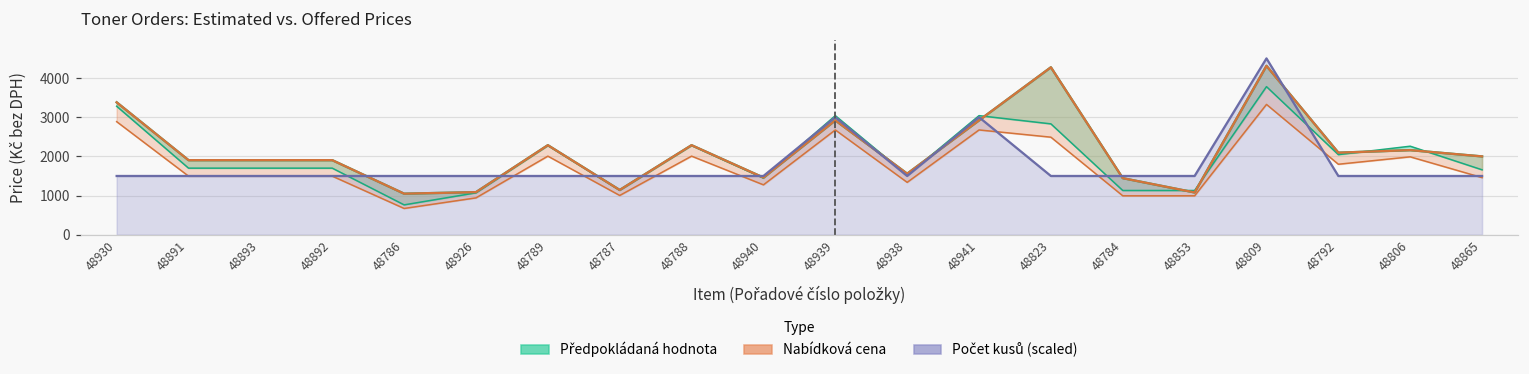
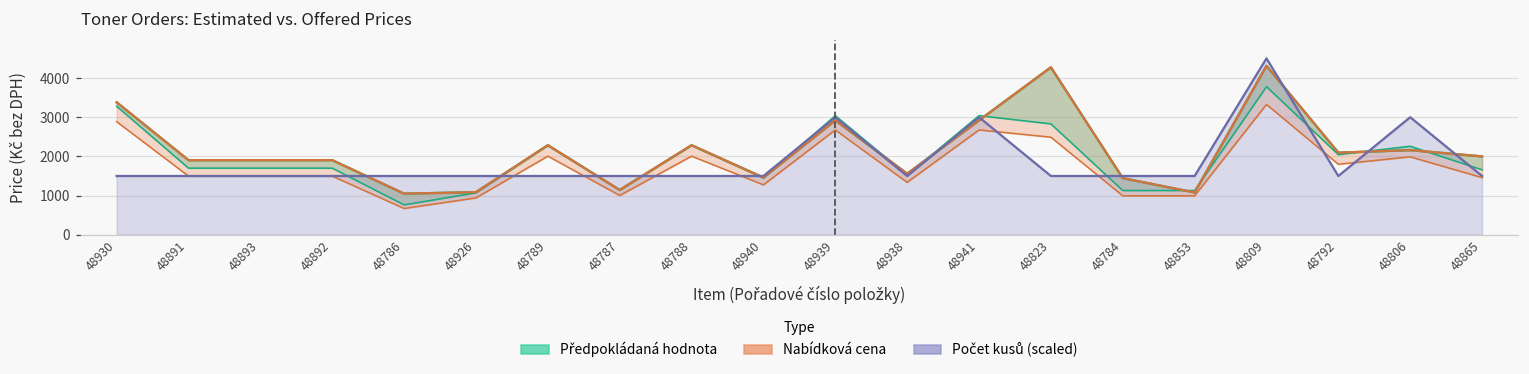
Počet kusů (scaled), 48806: 1500 -> 3000
